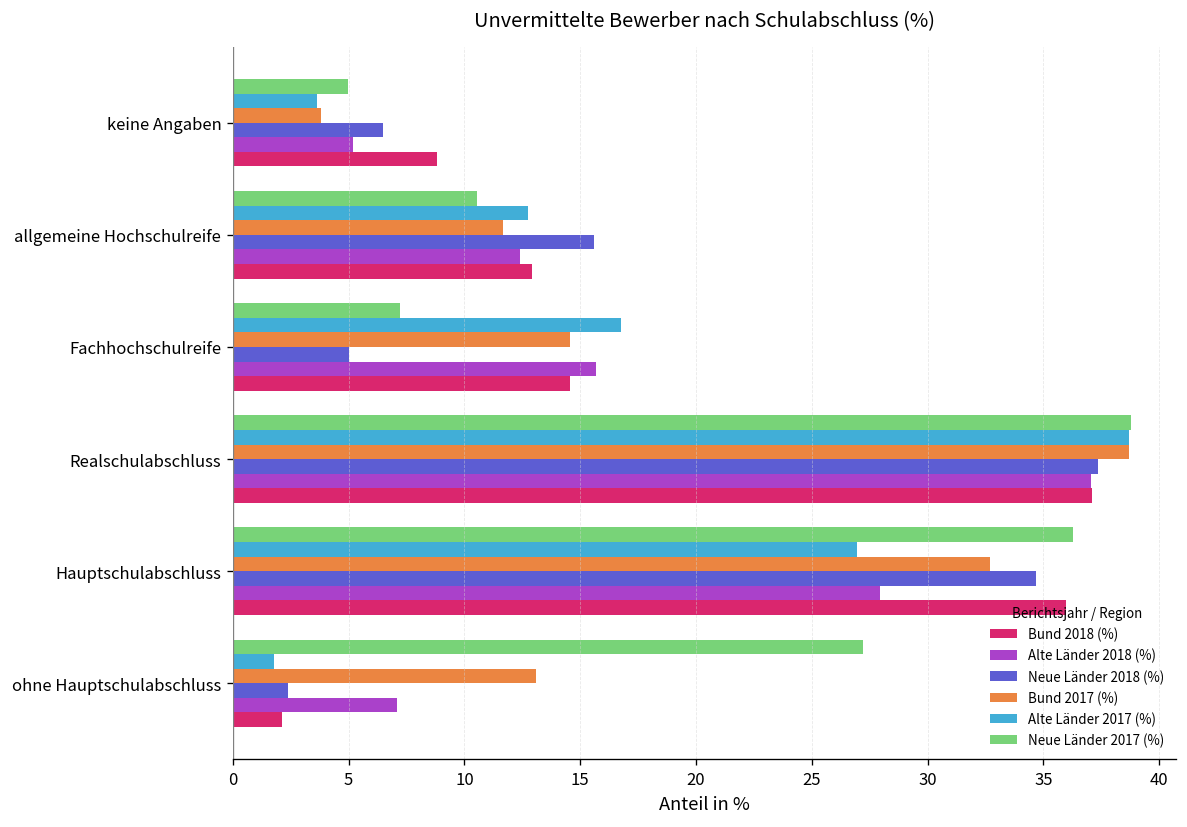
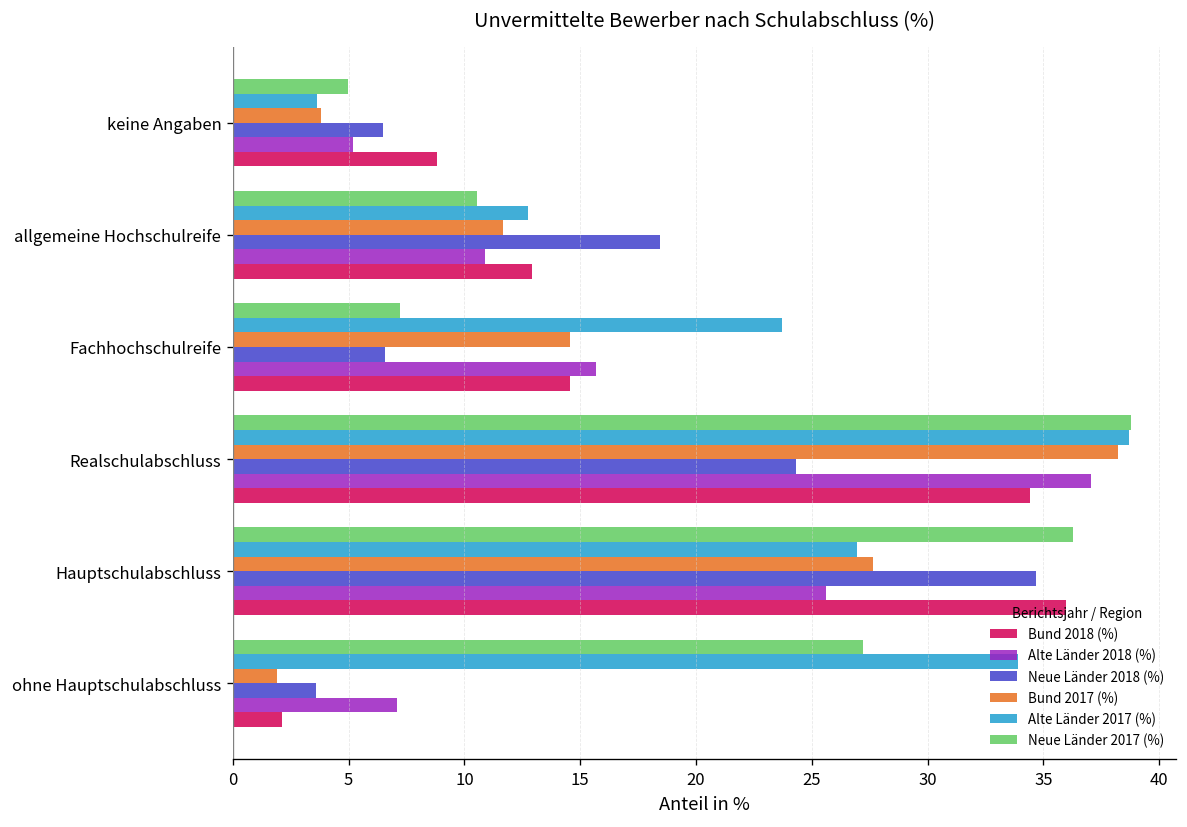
Neue Länder 2018 (%), allgemeine Hochschulreife: 15.6 -> 18.4
Alte Länder 2018 (%), allgemeine Hochschulreife: 12.4 -> 10.9
Alte Länder 2017 (%), Fachhochschulreife: 16.7 -> 23.7
Neue Länder 2018 (%), Fachhochschulreife: 5.0 -> 6.6
Bund 2017 (%), Realschulabschluss: 38.7 -> 38.2
Neue Länder 2018 (%), Realschulabschluss: 37.4 -> 24.3
Bund 2018 (%), Realschulabschluss: 37.1 -> 34.4
Bund 2017 (%), Hauptschulabschluss: 32.7 -> 27.6
Alte Länder 2018 (%), Hauptschulabschluss: 27.9 -> 25.6
Alte Länder 2017 (%), ohne Hauptschulabschluss: 1.8 -> 33.9
Bund 2017 (%), ohne Hauptschulabschluss: 13.1 -> 1.9
Neue Länder 2018 (%), ohne Hauptschulabschluss: 2.4 -> 3.6
